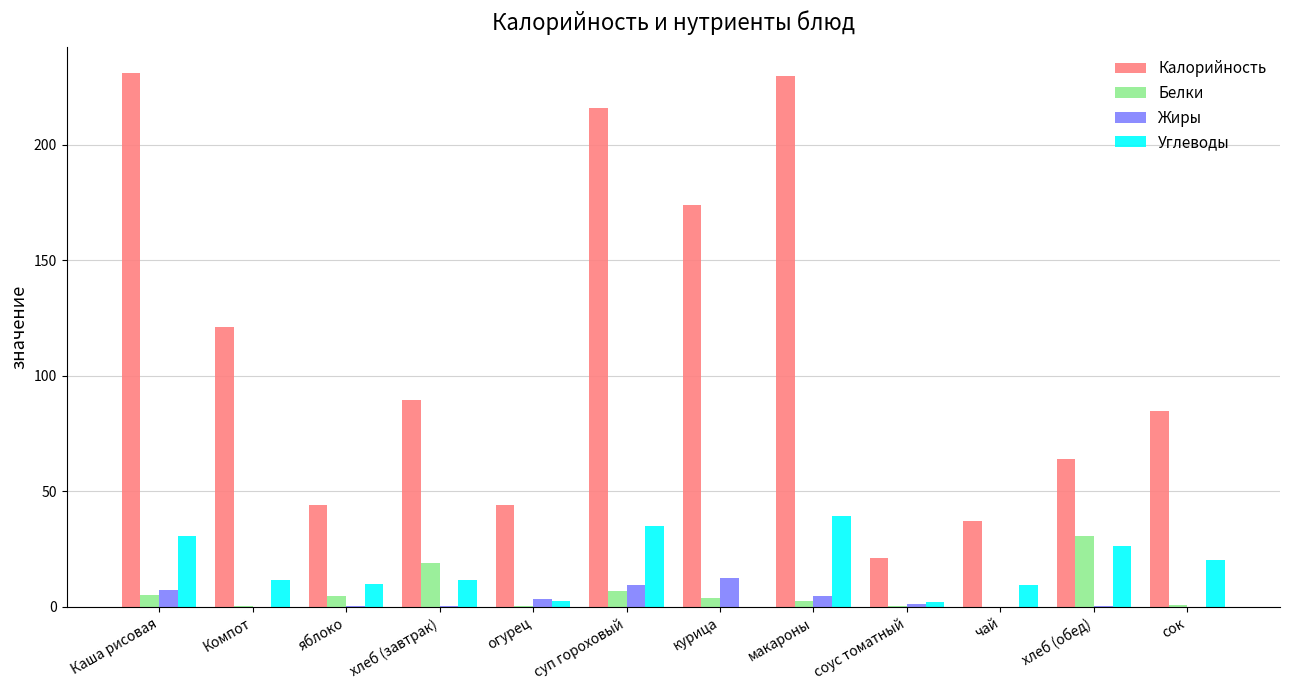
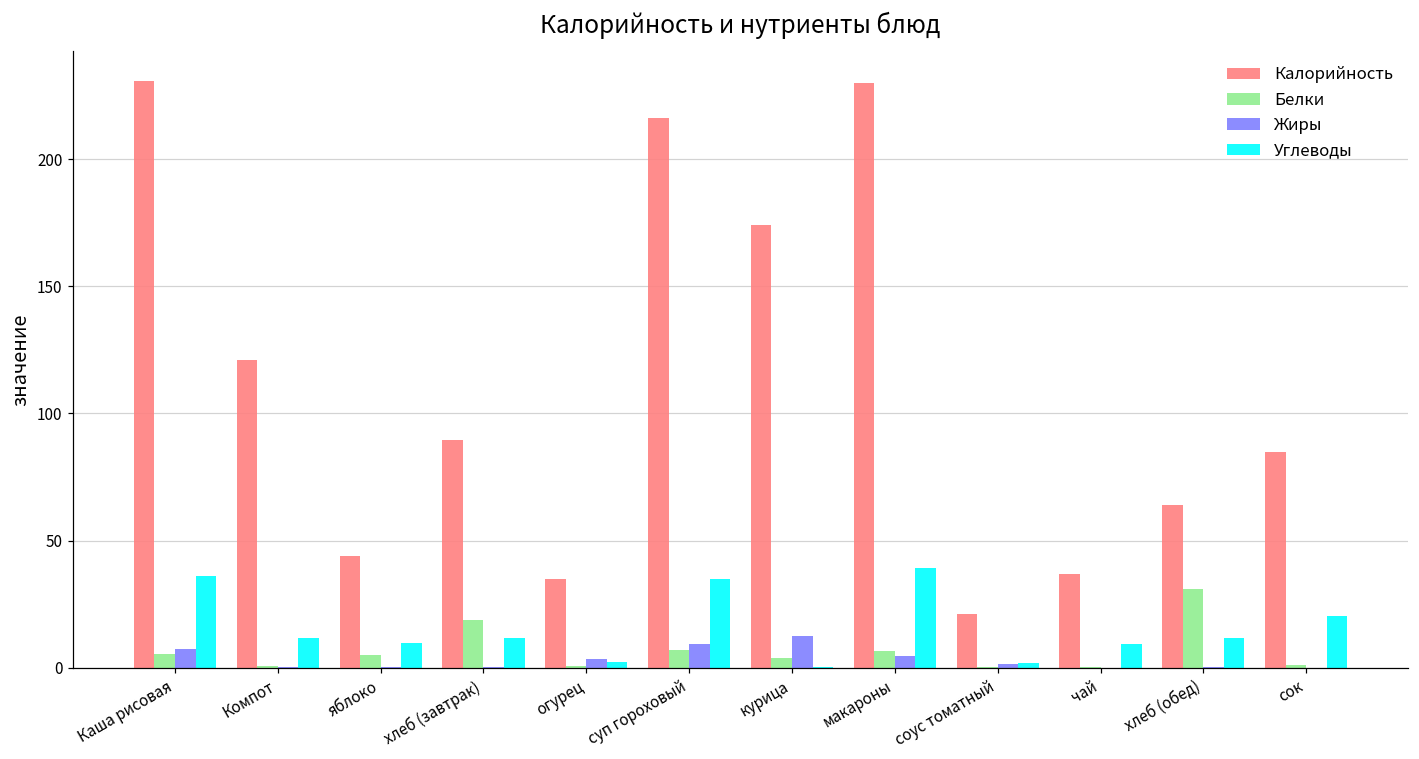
Углеводы, Каша рисовая: 31 -> 36
Калорийность, огурец: 44 -> 35
Белки, макароны: 3 -> 7
Углеводы, хлеб (обед): 26 -> 12
